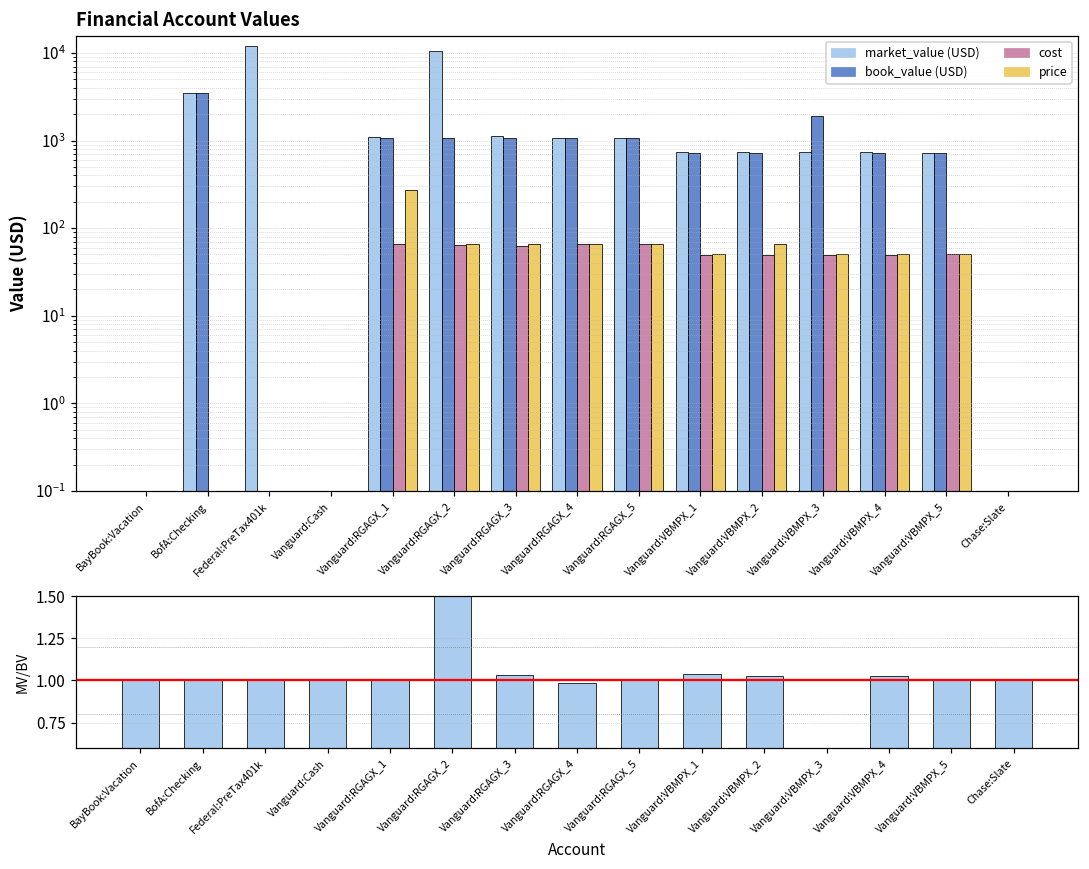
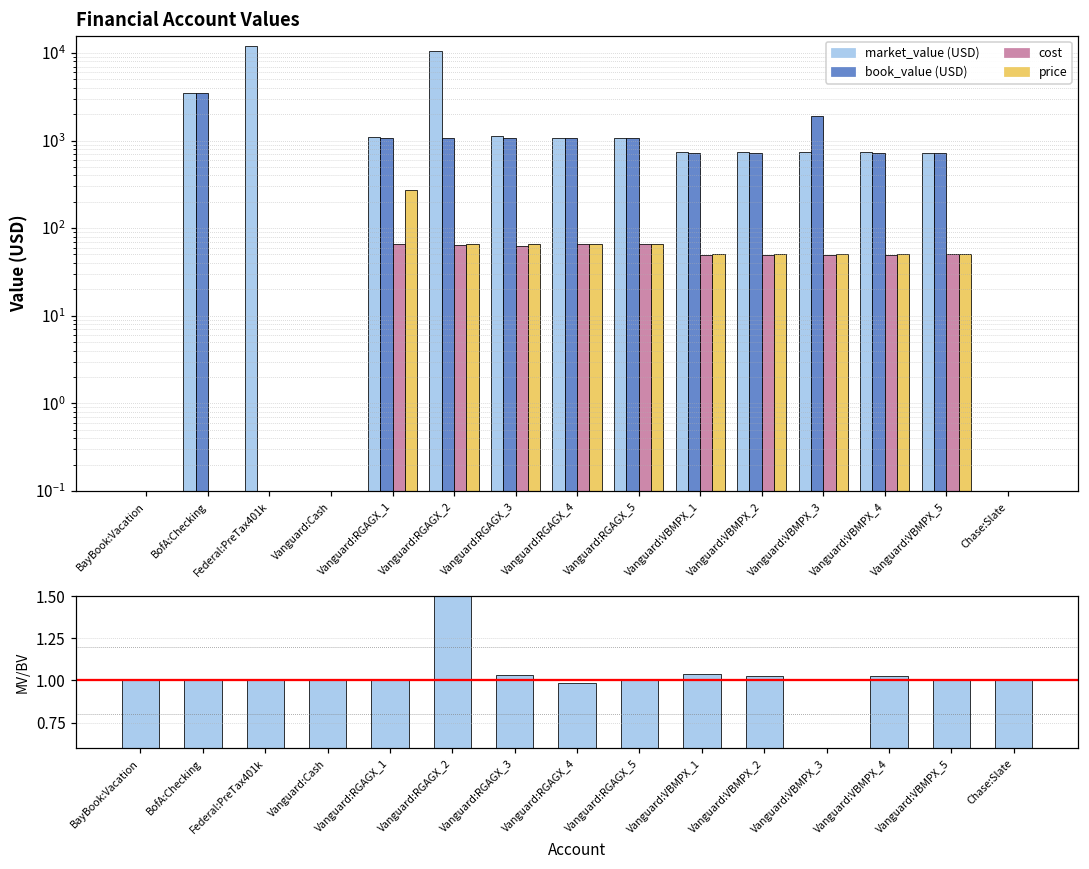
Financial Account Values, price, Vanguard:VBMPX_2: 70 -> 50
